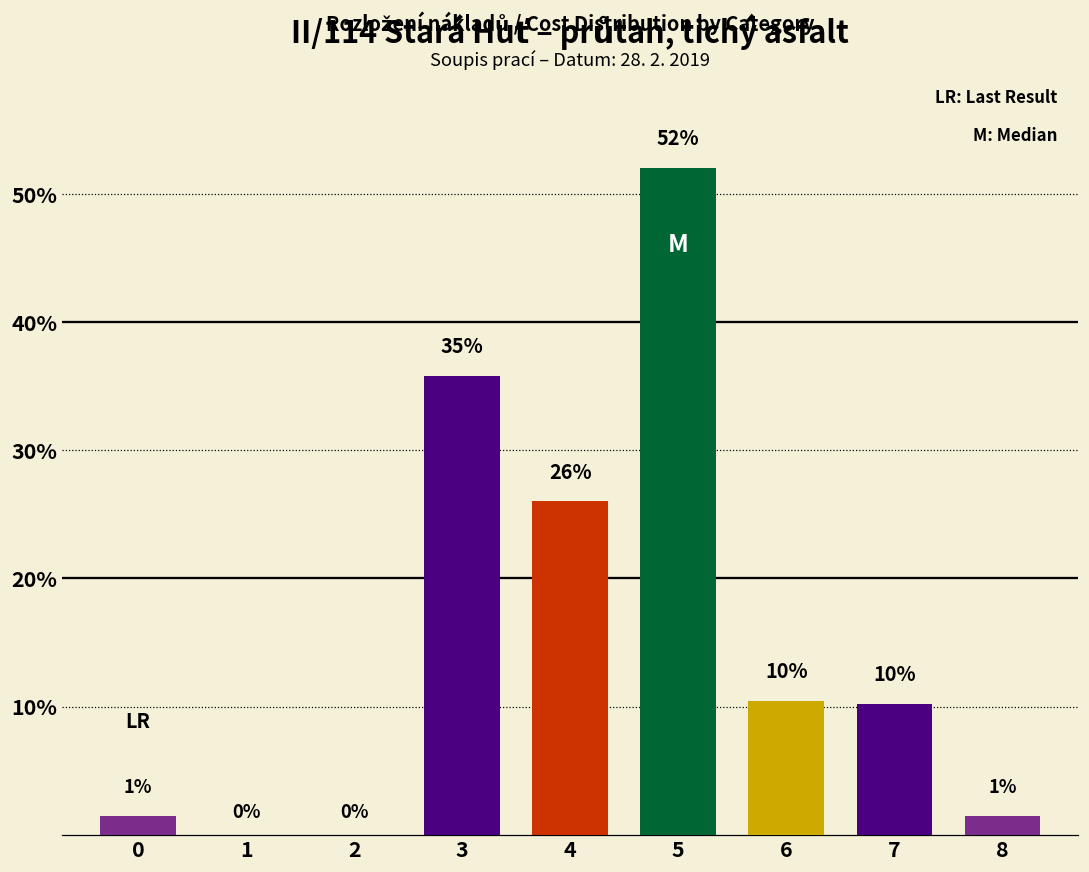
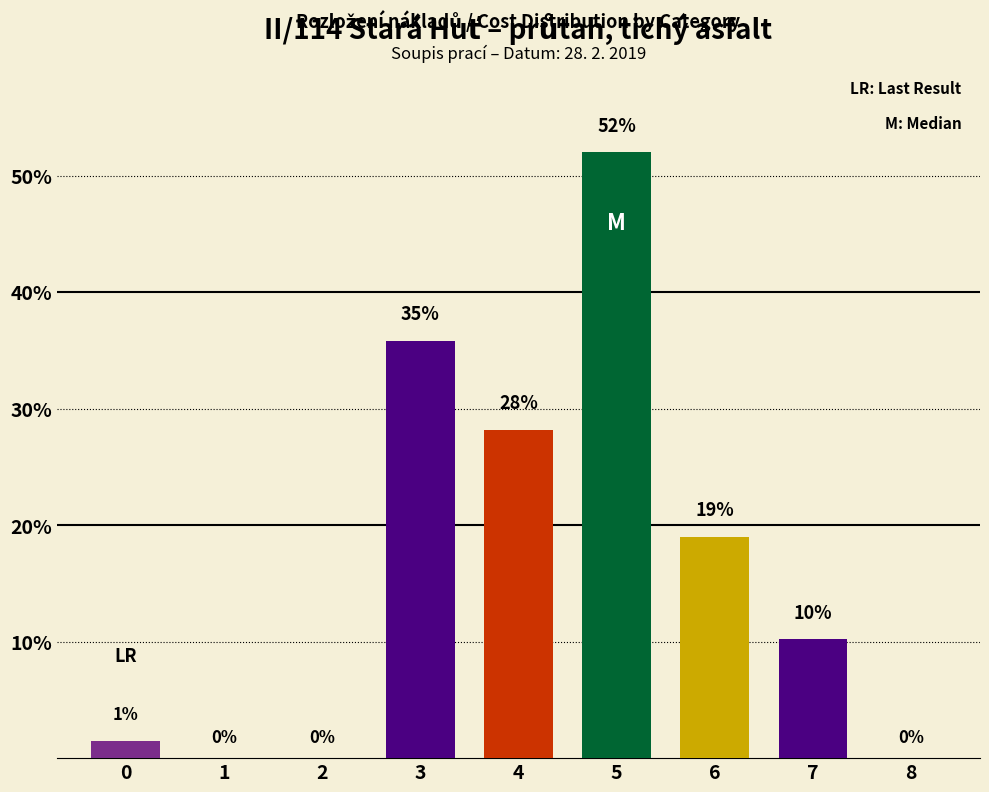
4: 26% -> 28%
6: 10% -> 19%
8: 1% -> 0%
